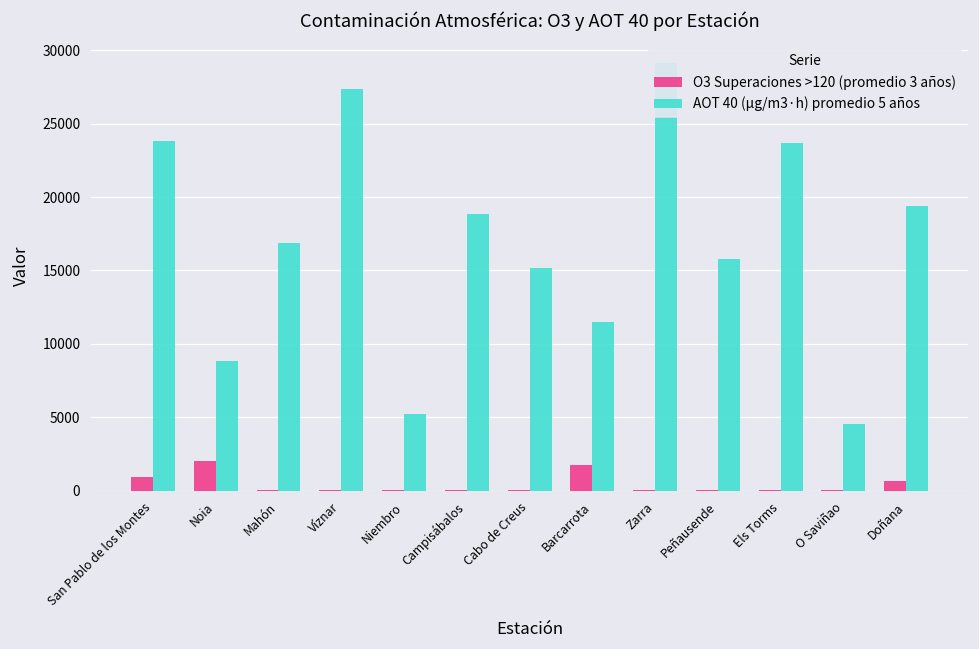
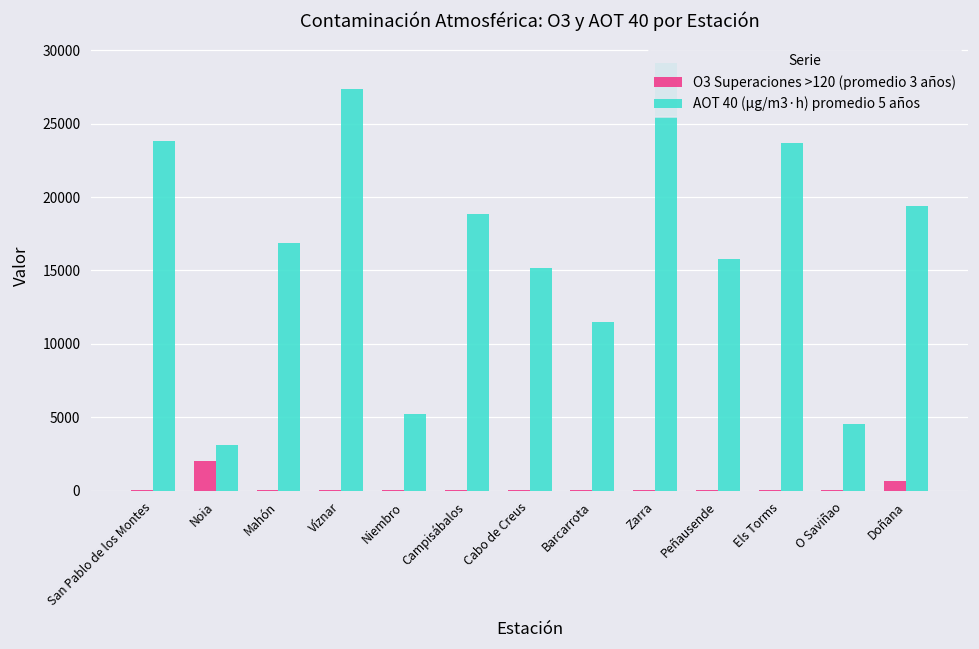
O3 Superaciones >120 (promedio 3 años), San Pablo de los Montes: 900 -> 0
AOT 40 (µg/m3·h) promedio 5 años, Noia: 8800 -> 3100
O3 Superaciones >120 (promedio 3 años), Barcarrota: 1700 -> 0
